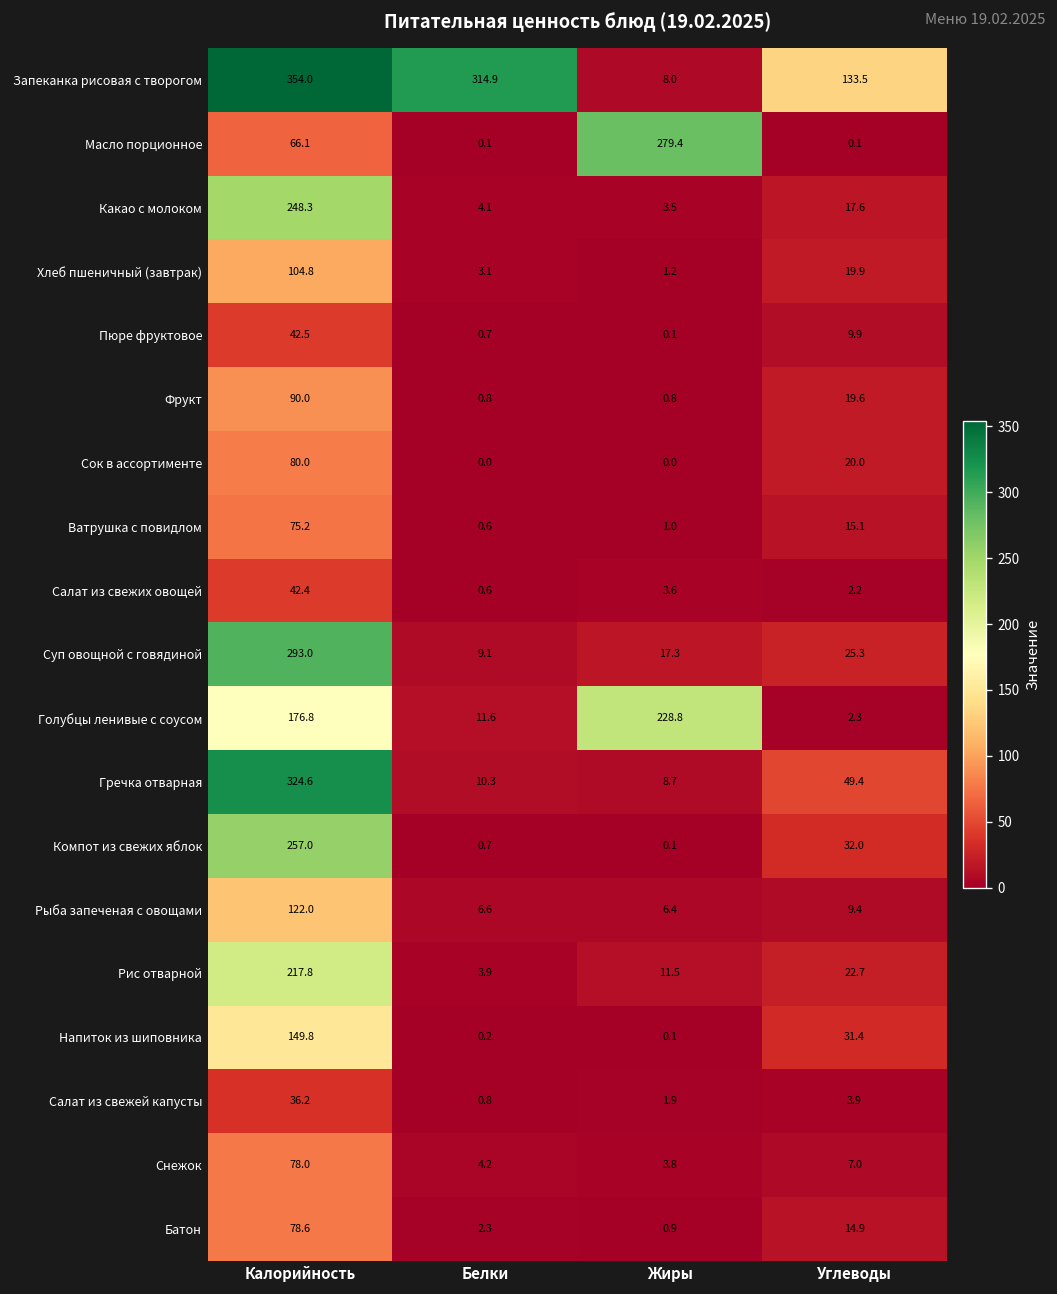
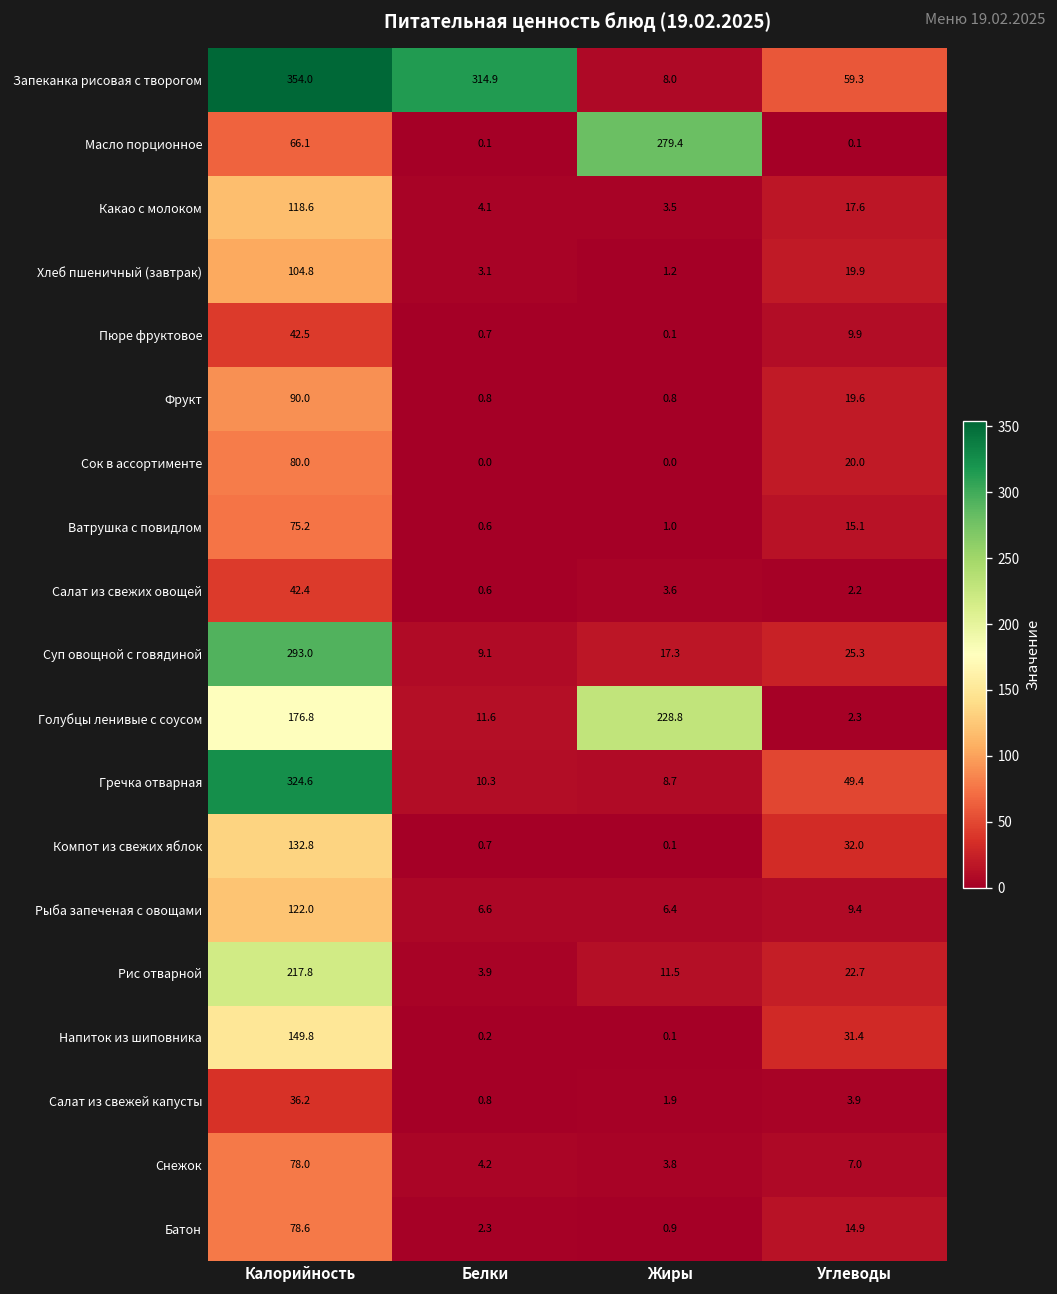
Запеканка рисовая с творогом, Углеводы: 133.5 -> 59.3
Какао с молоком, Калорийность: 248.3 -> 118.6
Компот из свежих яблок, Калорийность: 257.0 -> 132.8
